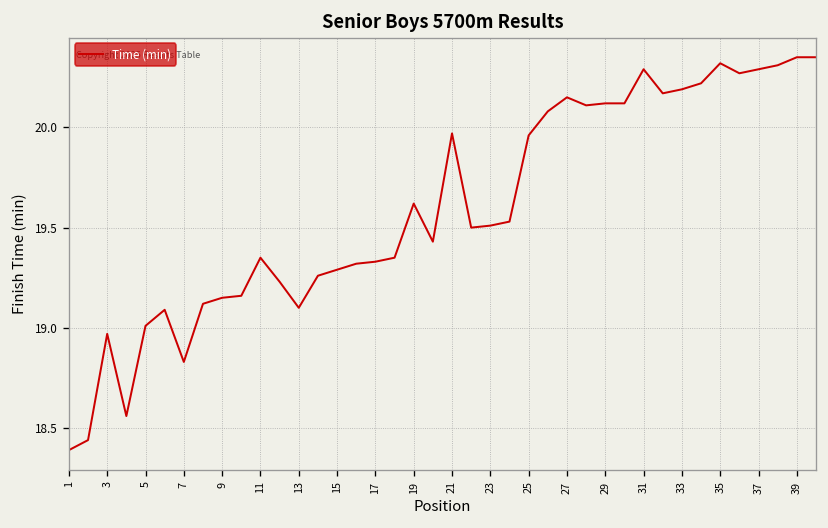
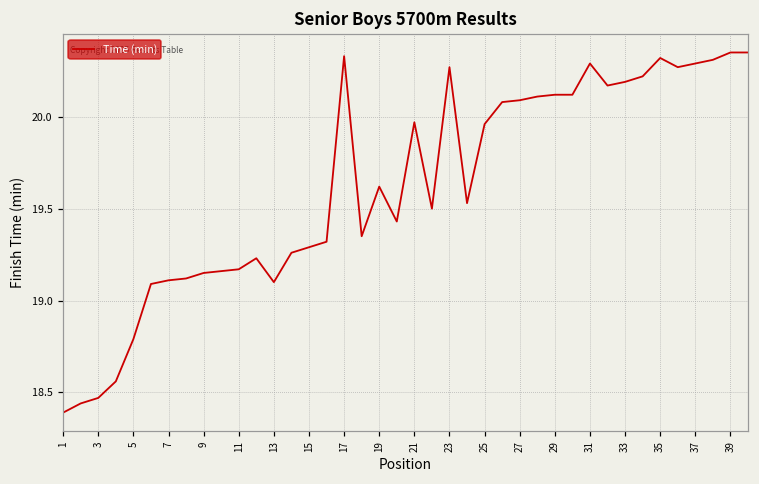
3: 18.97 -> 18.47
5: 19.01 -> 18.79
7: 18.83 -> 19.11
11: 19.35 -> 19.17
17: 19.33 -> 20.33
23: 19.51 -> 20.27
27: 20.15 -> 20.09
